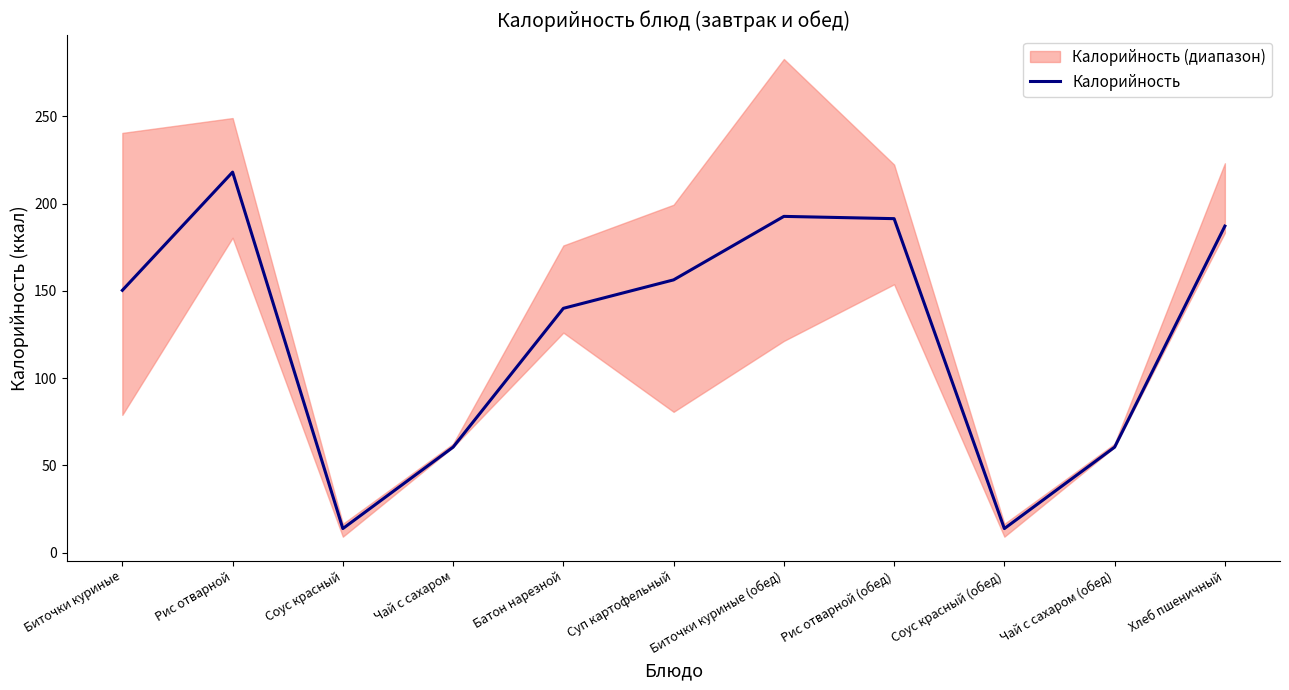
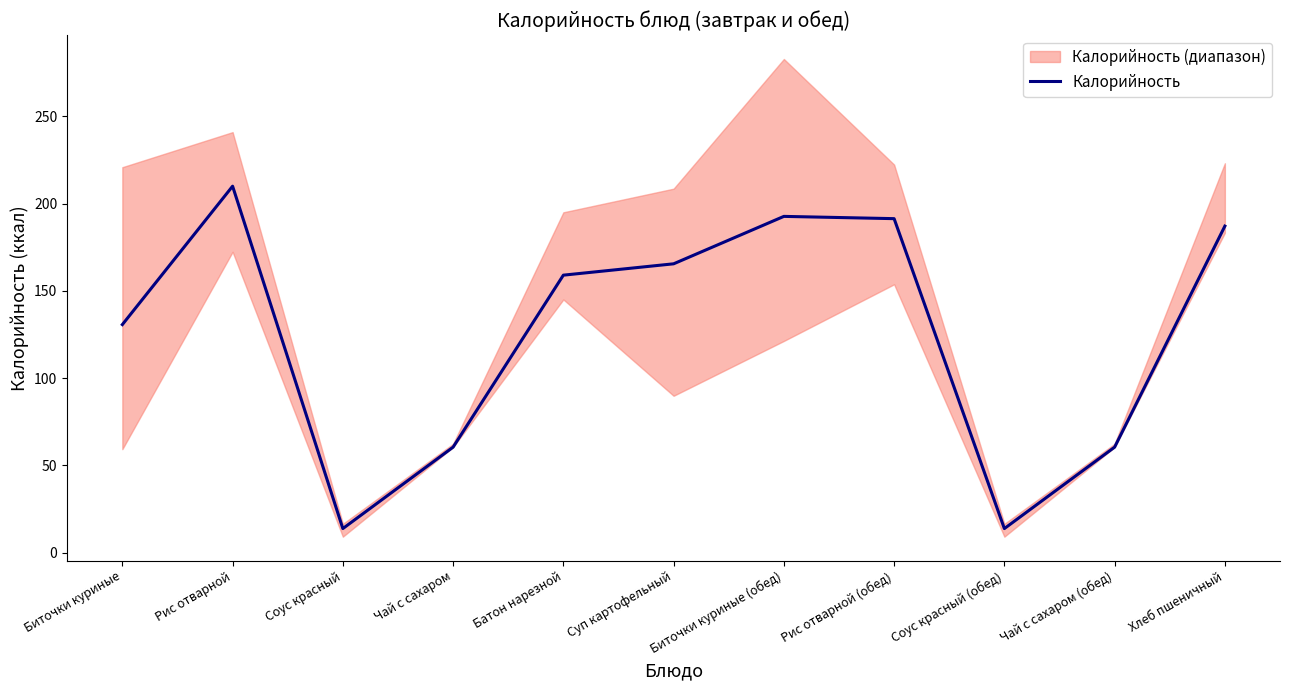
Калорийность, Биточки куриные: 150 -> 131
Калорийность, Рис отварной: 218 -> 210
Калорийность, Батон нарезной: 140 -> 159
Калорийность, Суп картофельный: 156 -> 166
